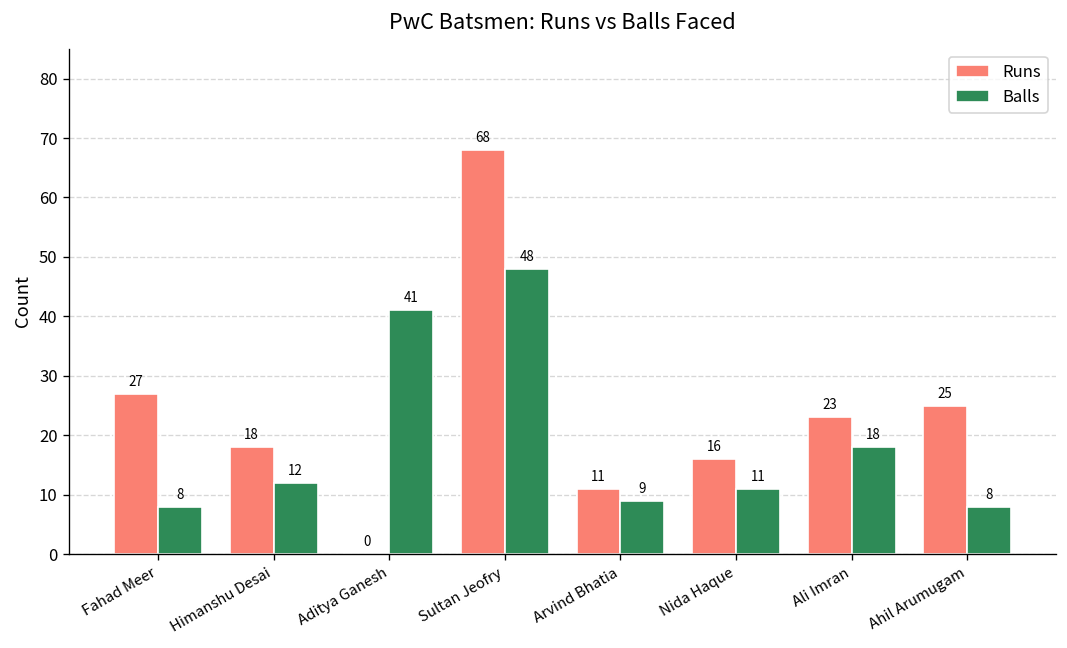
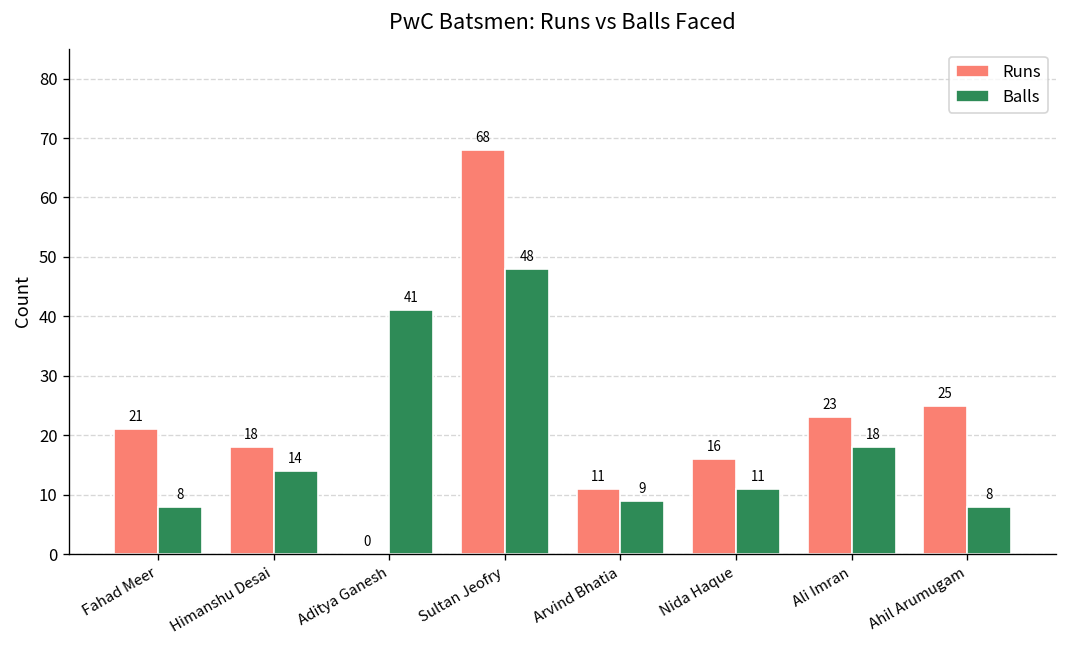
Runs, Fahad Meer: 27 -> 21
Balls, Himanshu Desai: 12 -> 14
